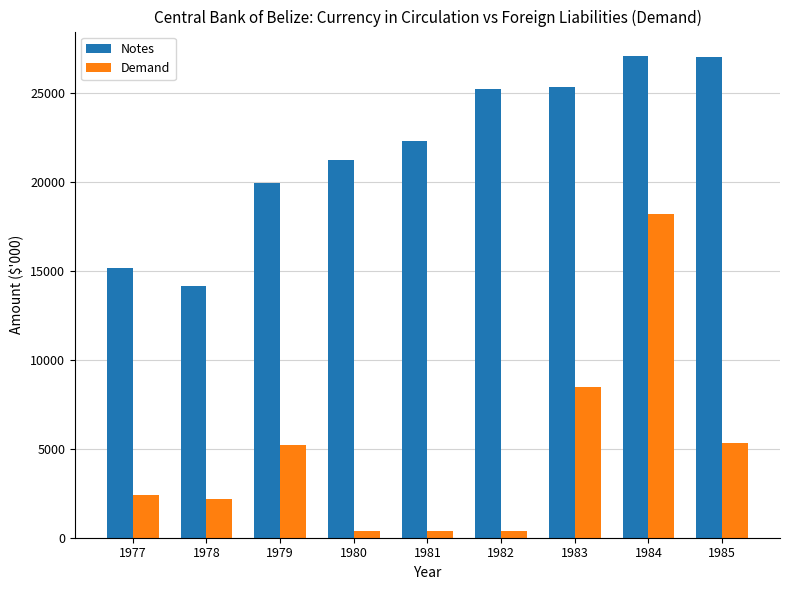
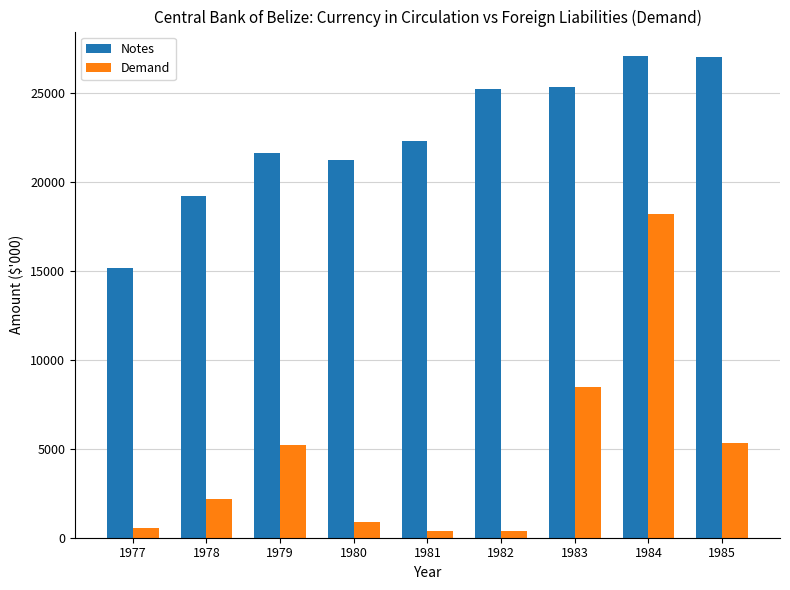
Demand, 1977: 2400 -> 500
Notes, 1978: 14200 -> 19200
Notes, 1979: 19900 -> 21600
Demand, 1980: 400 -> 900
